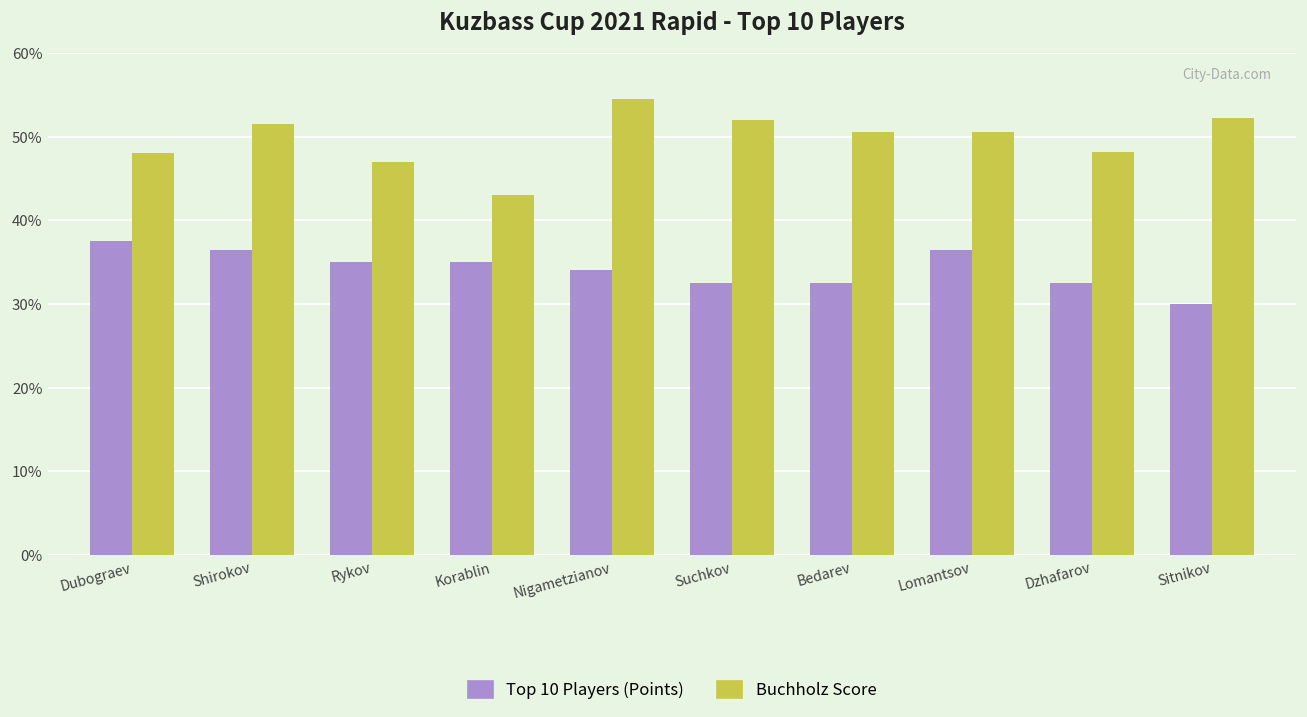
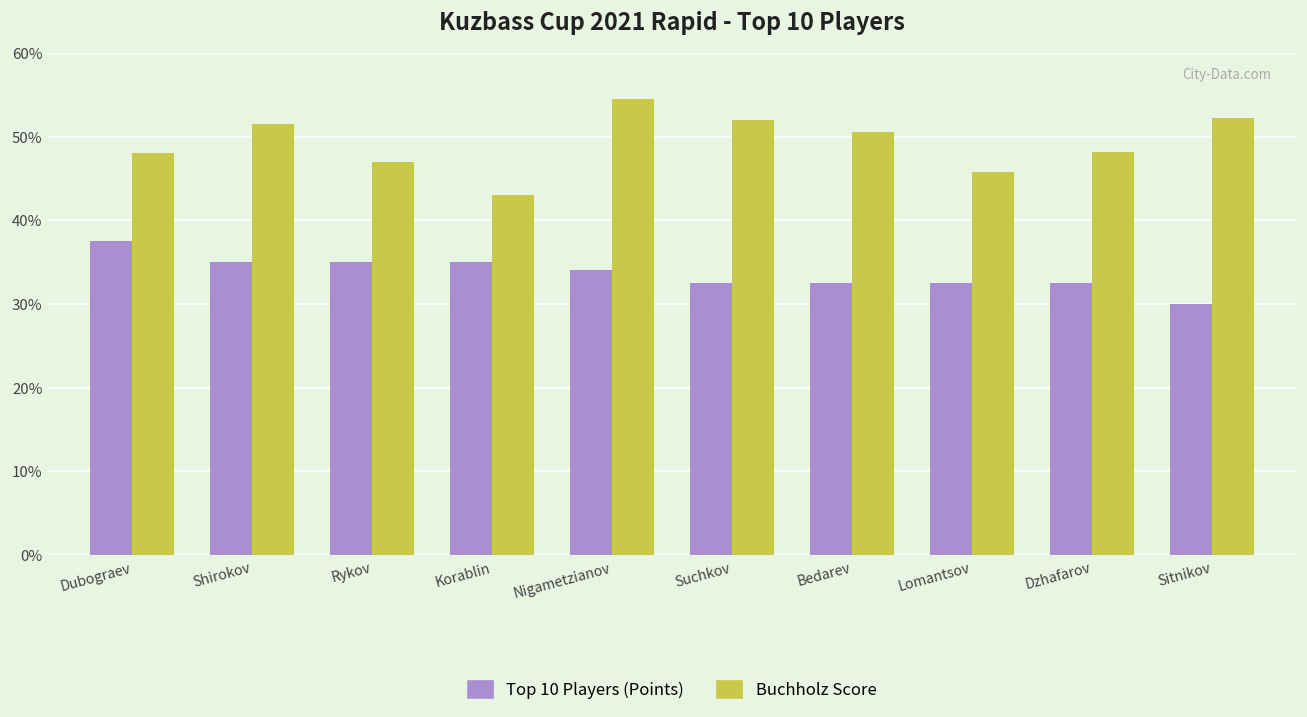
Top 10 Players (Points), Shirokov: 37% -> 35%
Top 10 Players (Points), Lomantsov: 37% -> 33%
Buchholz Score, Lomantsov: 51% -> 46%
